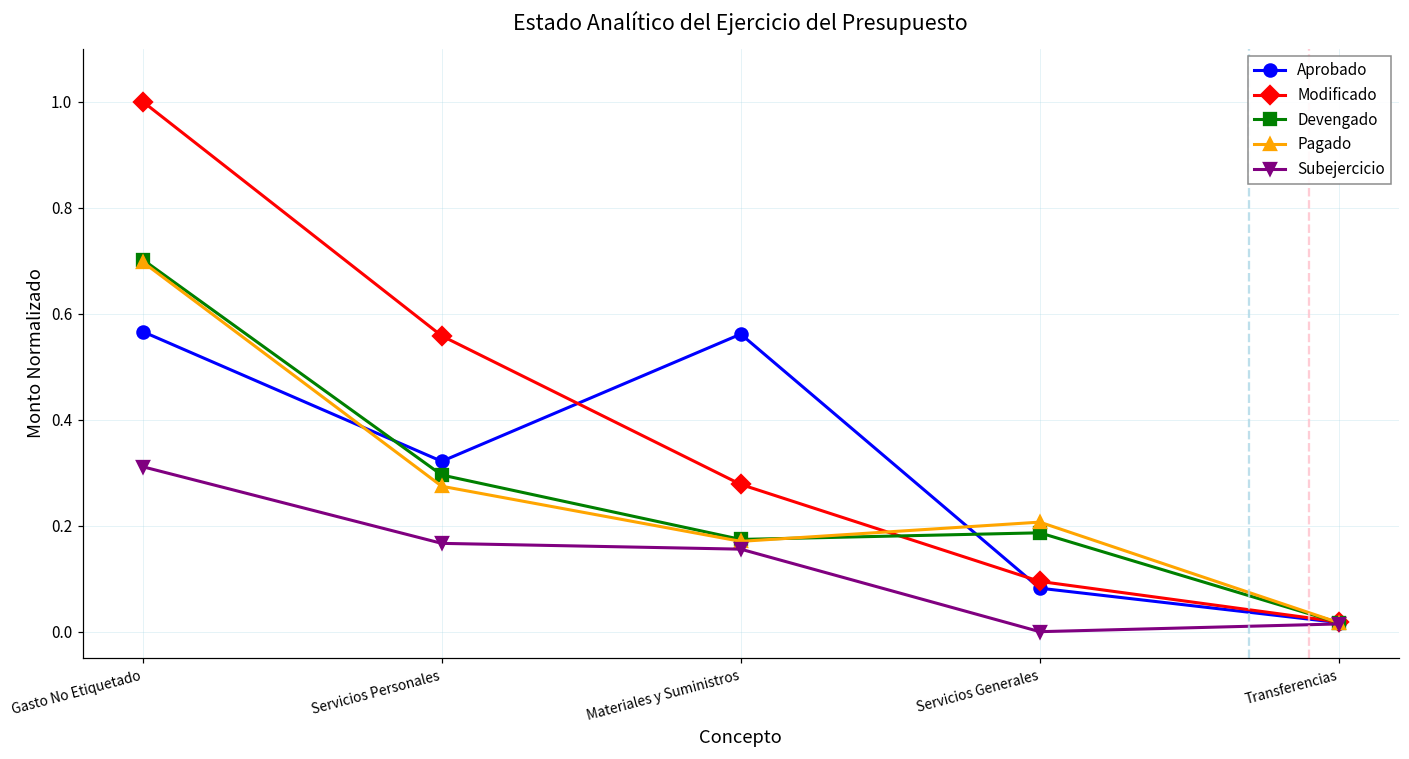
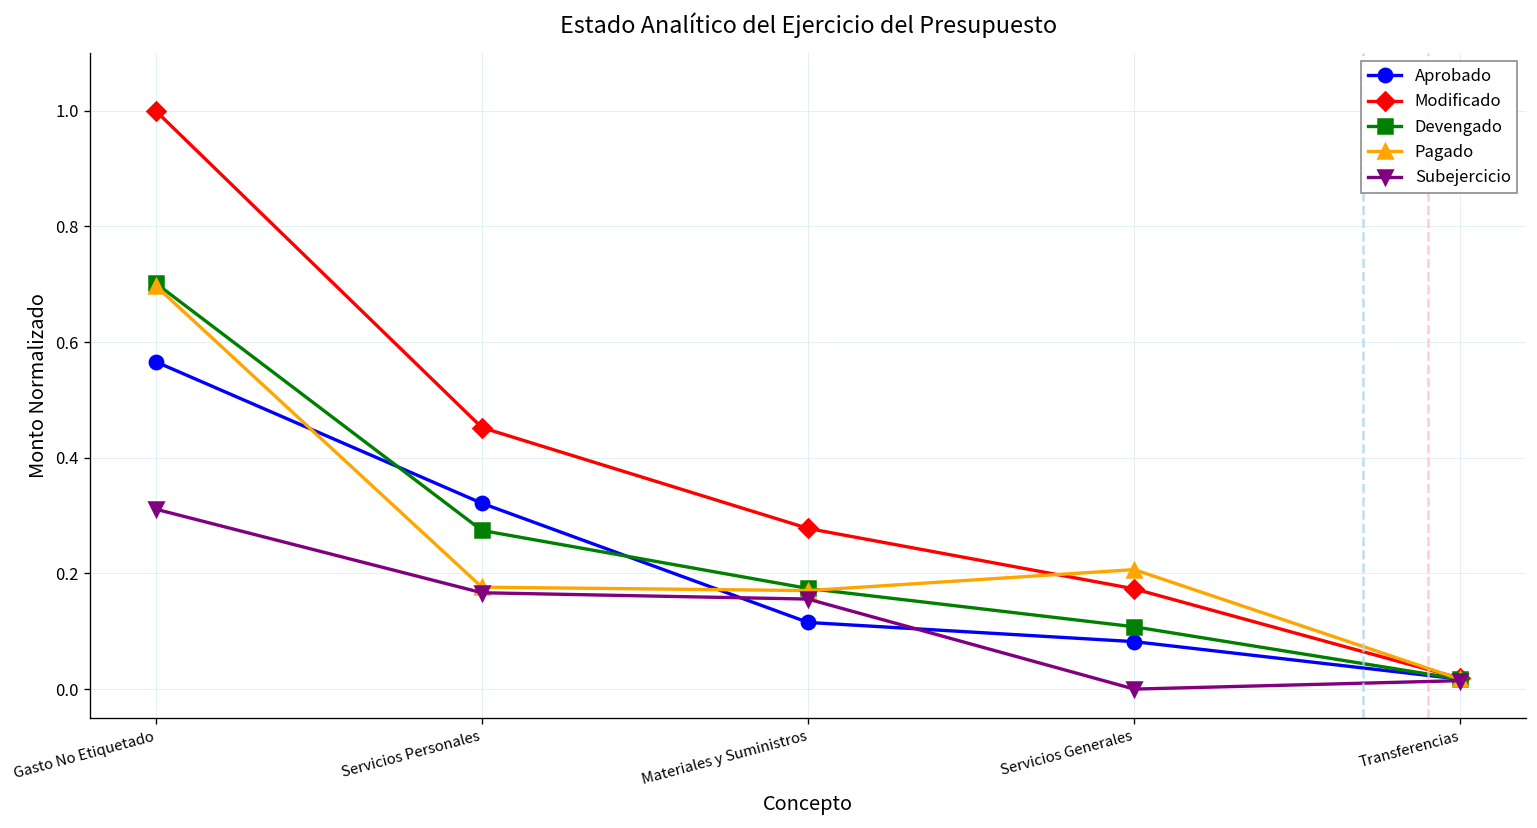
Modificado, Servicios Personales: 0.56 -> 0.45
Devengado, Servicios Personales: 0.30 -> 0.27
Pagado, Servicios Personales: 0.27 -> 0.18
Aprobado, Materiales y Suministros: 0.56 -> 0.12
Modificado, Servicios Generales: 0.09 -> 0.17
Devengado, Servicios Generales: 0.19 -> 0.11
